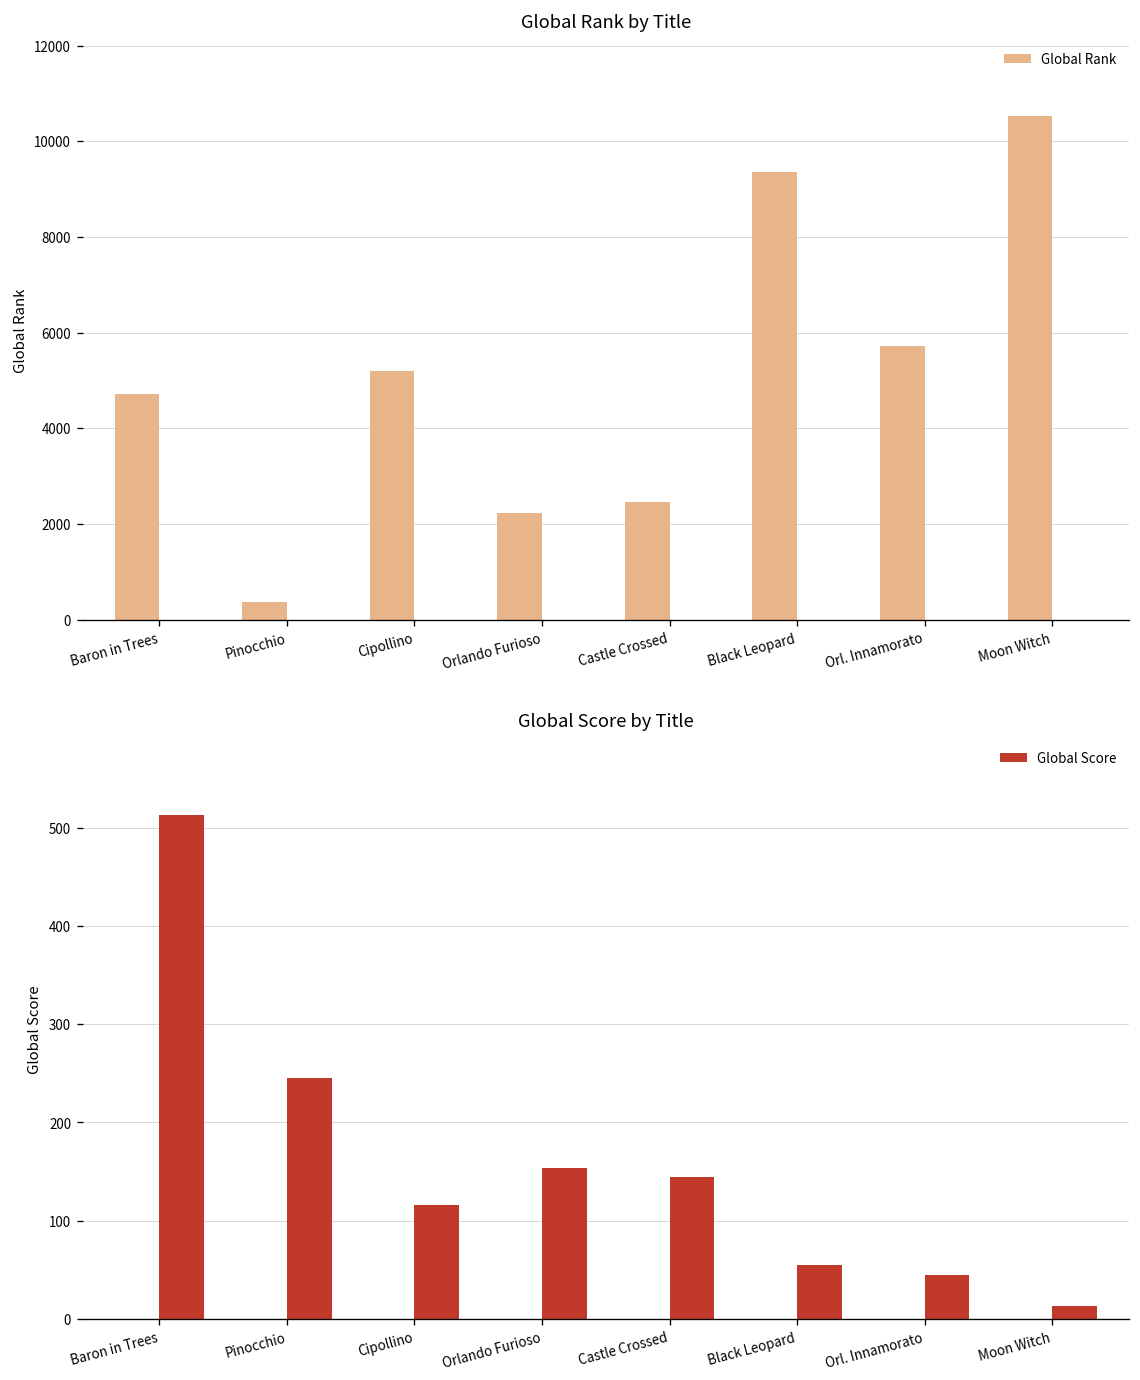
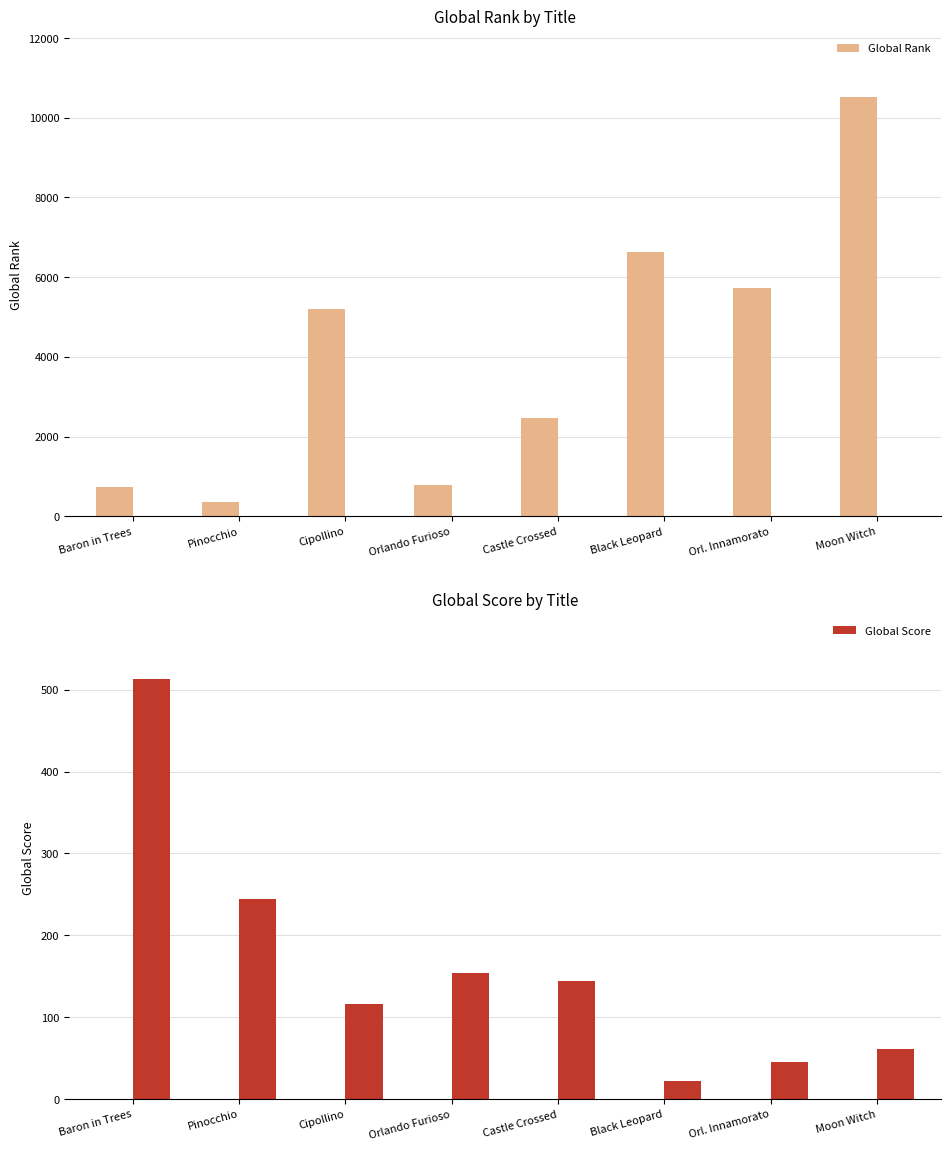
Global Rank by Title, Baron in Trees: 4700 -> 700
Global Rank by Title, Orlando Furioso: 2200 -> 800
Global Rank by Title, Black Leopard: 9400 -> 6600
Global Score by Title, Black Leopard: 60 -> 20
Global Score by Title, Moon Witch: 10 -> 60
